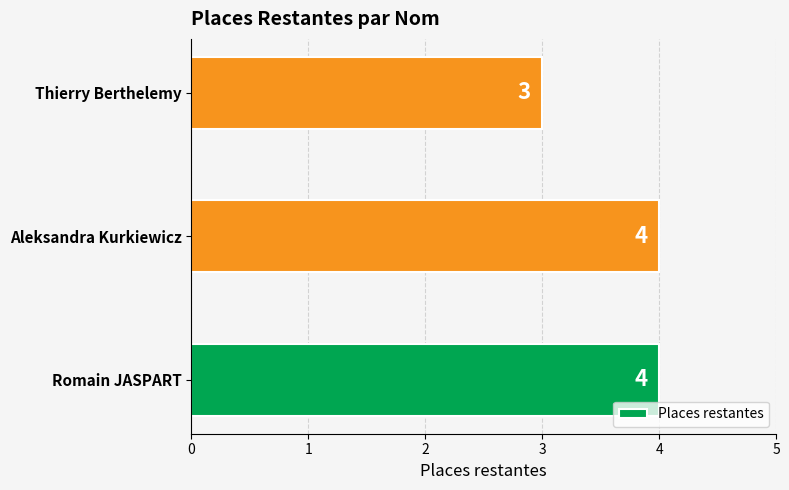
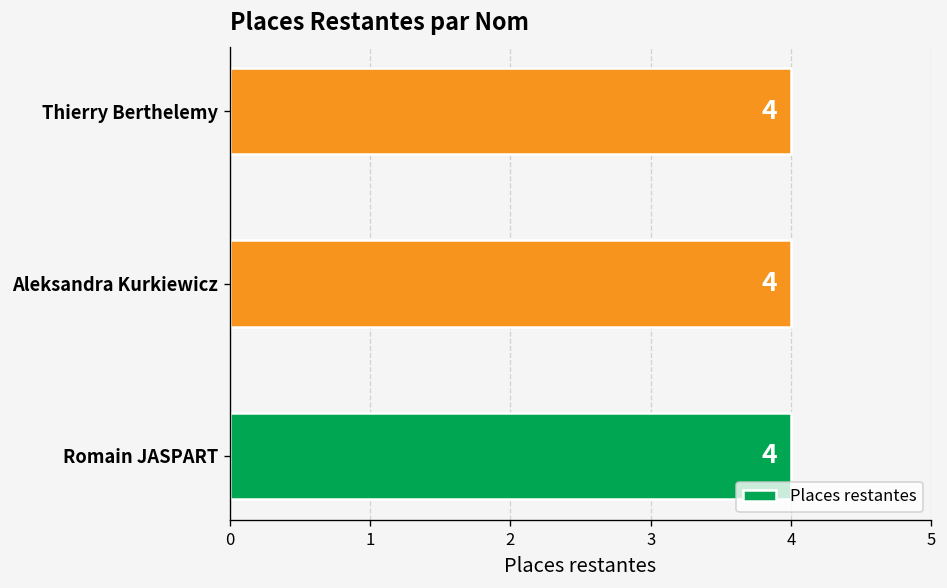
Thierry Berthelemy: 3 -> 4
